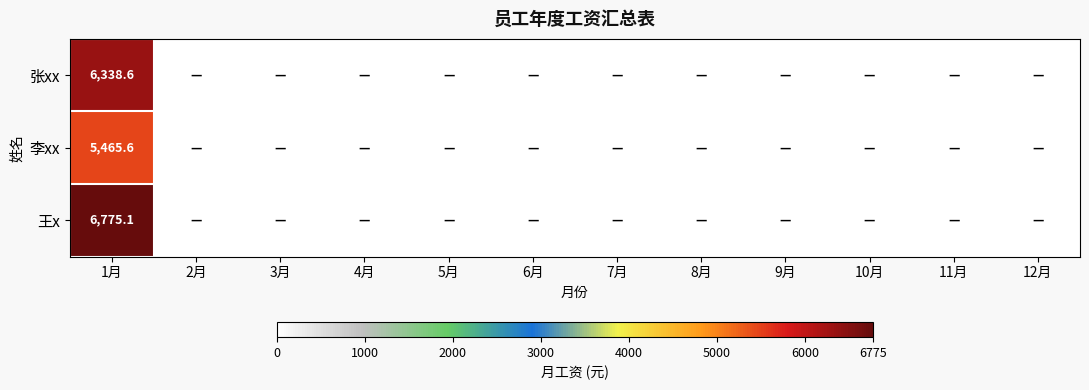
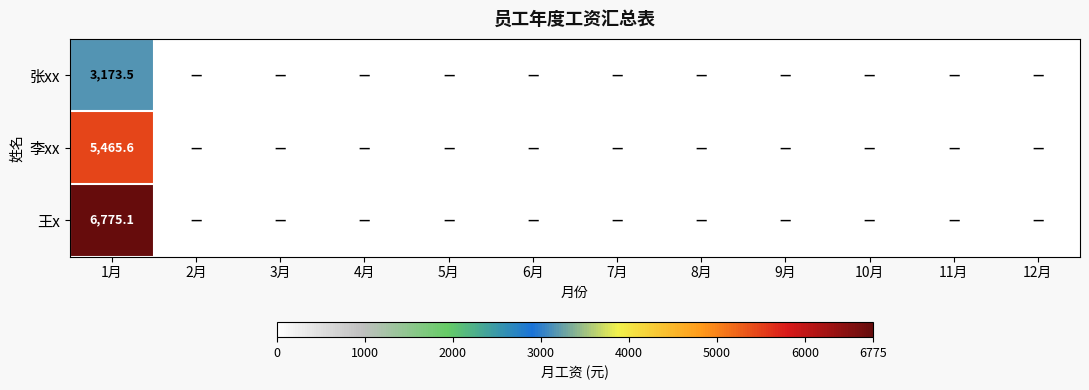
张xx, 1月: 6,338.6 -> 3,173.5
